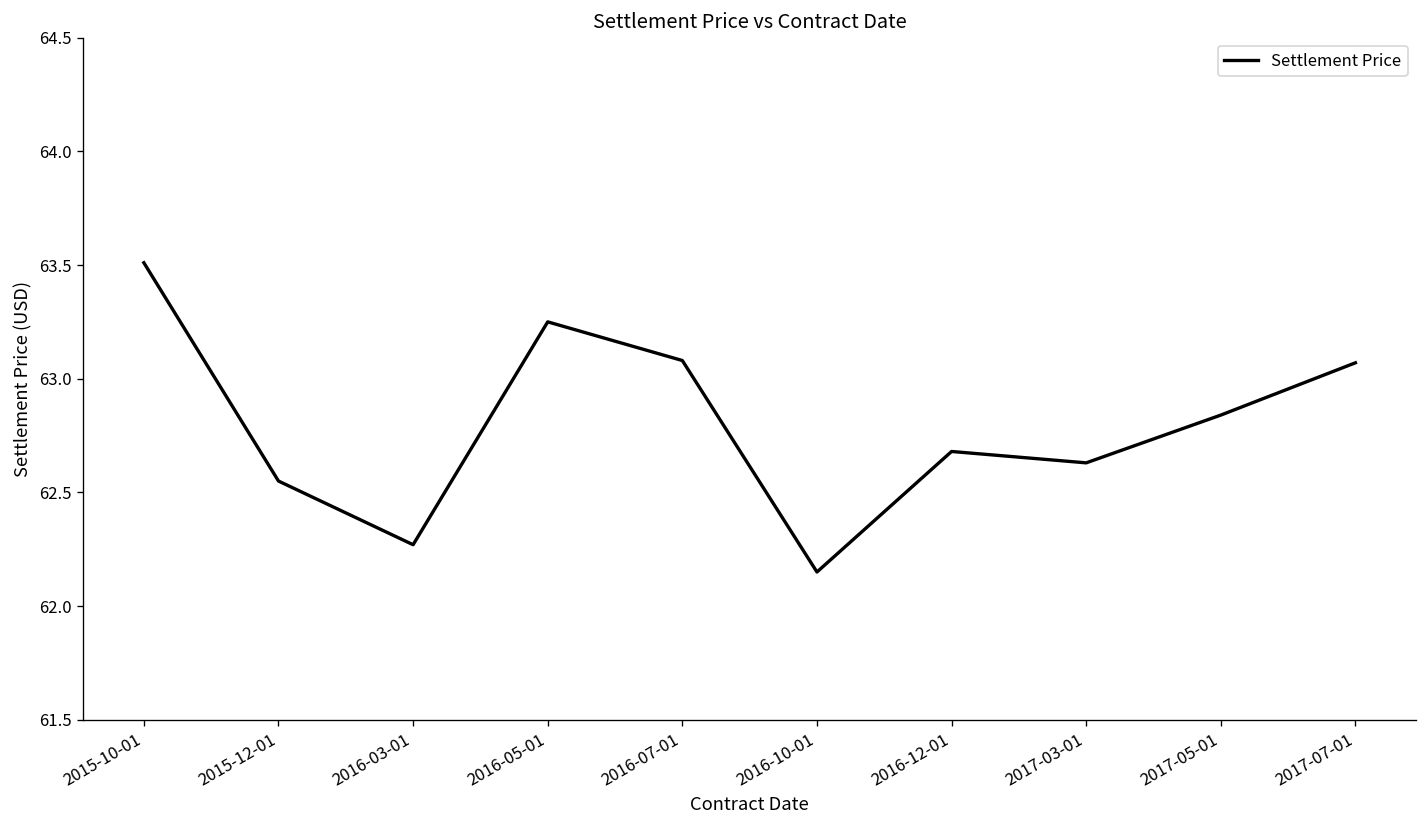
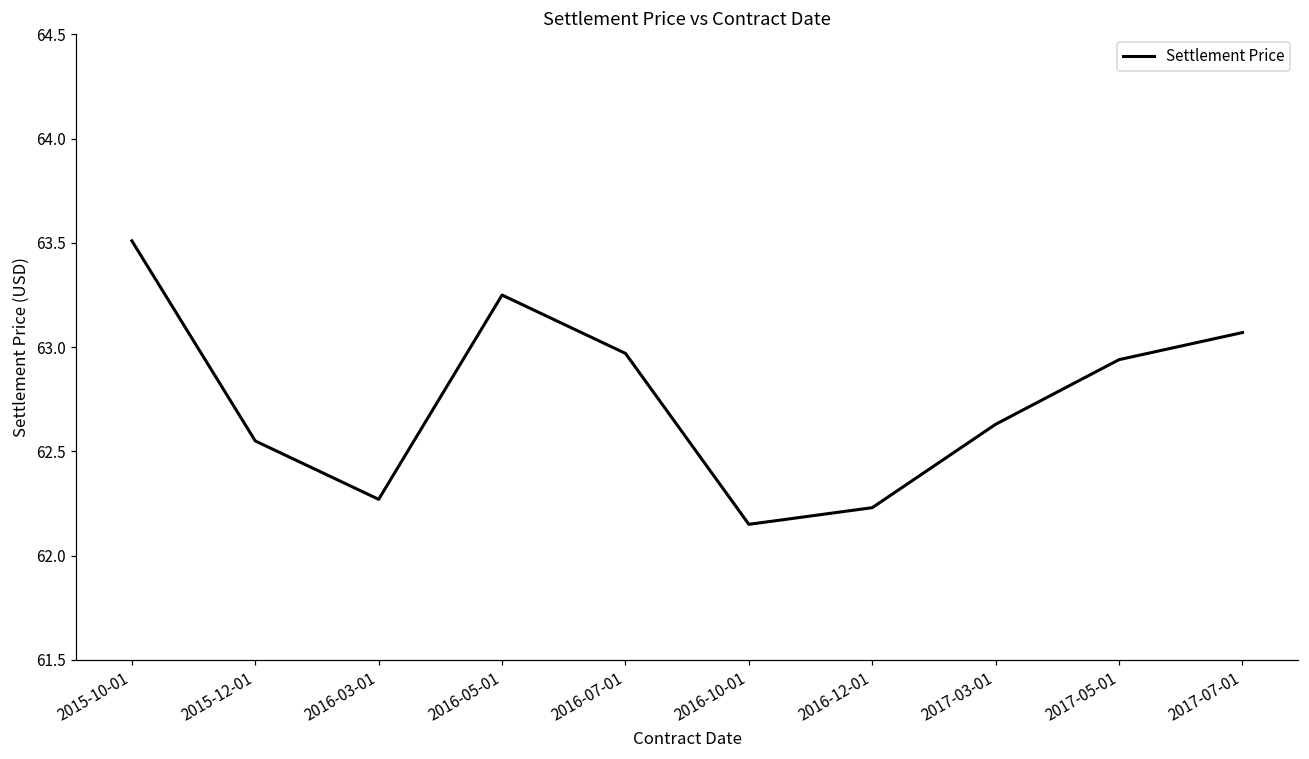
2016-07-01: 63.08 -> 62.97
2016-12-01: 62.68 -> 62.23
2017-05-01: 62.84 -> 62.94
